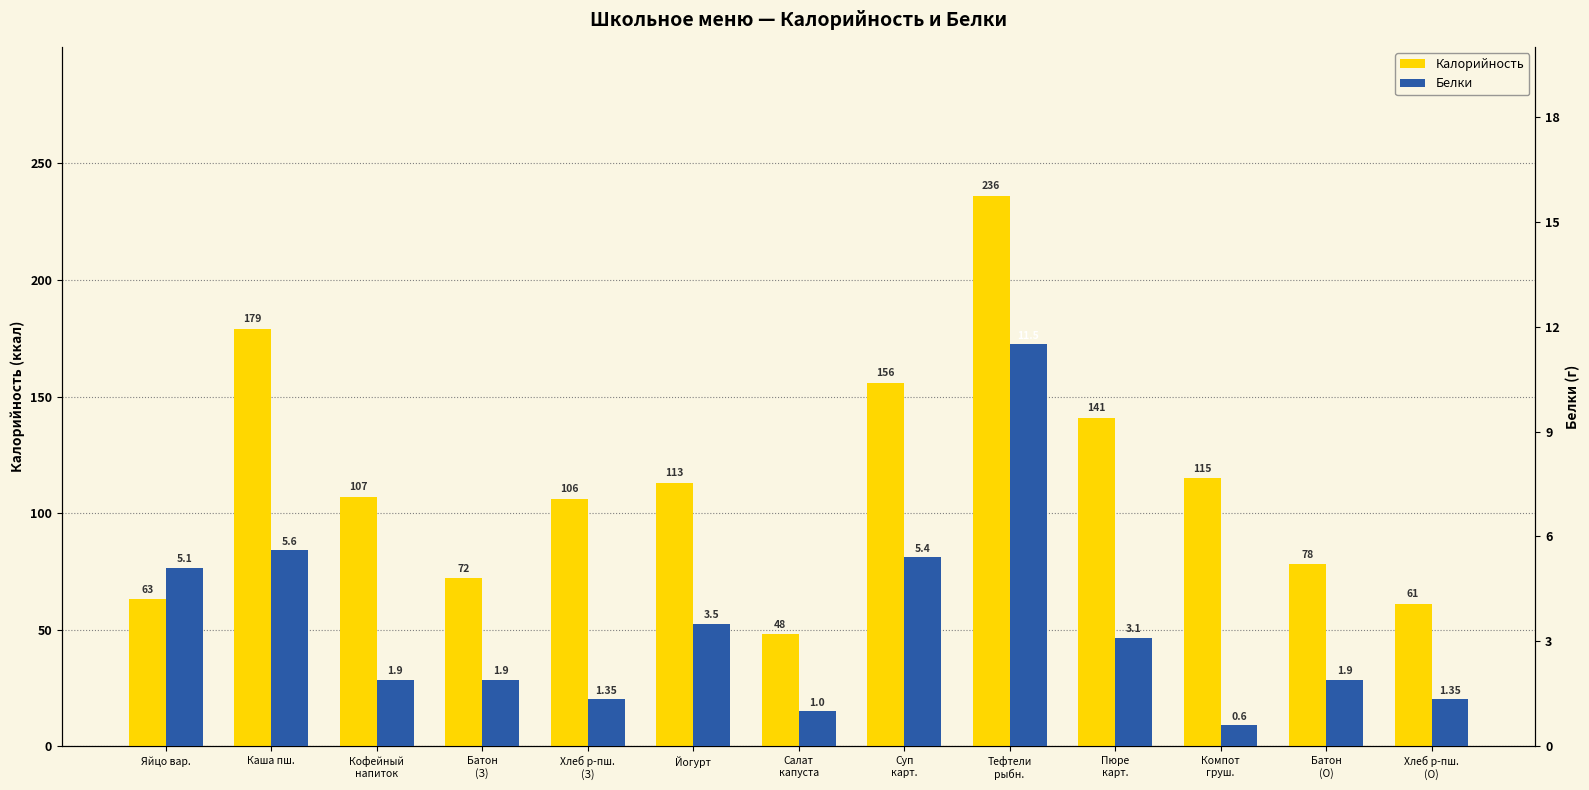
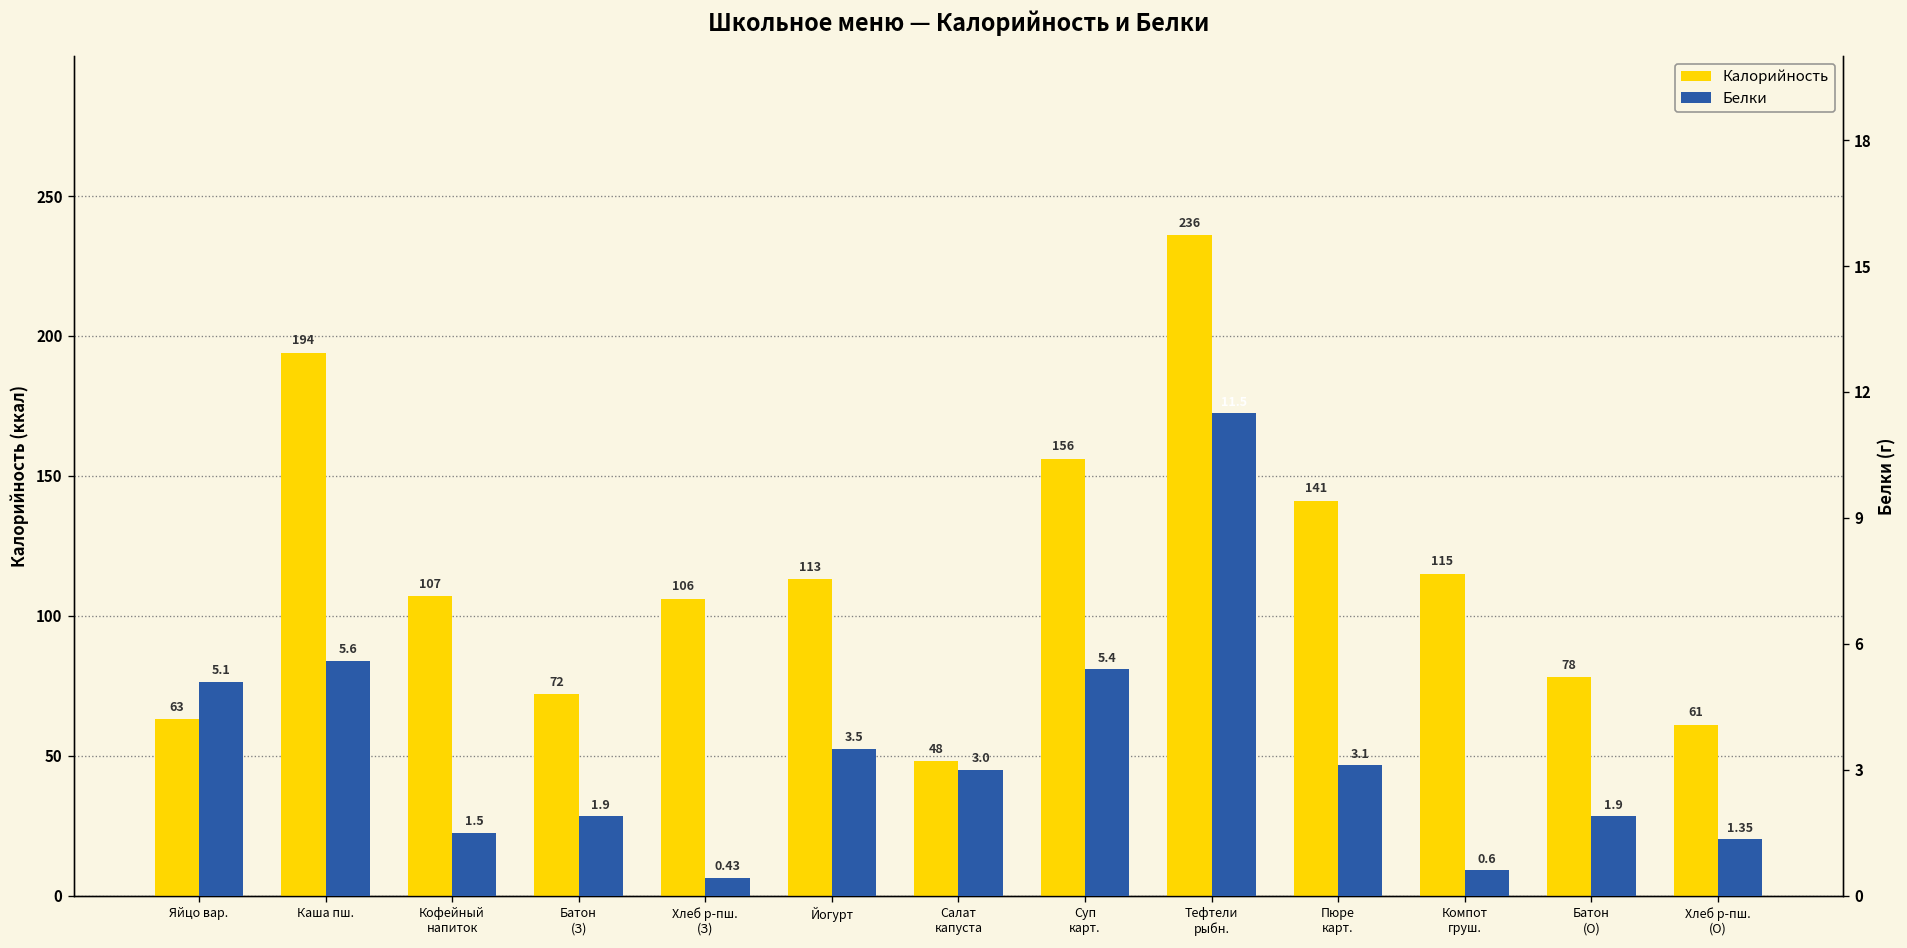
Калорийность, Каша пш.: 179 -> 194
Белки, Кофейный напиток: 1.9 -> 1.5
Белки, Хлеб р-пш. (З): 1.35 -> 0.43
Белки, Салат капуста: 1.0 -> 3.0
